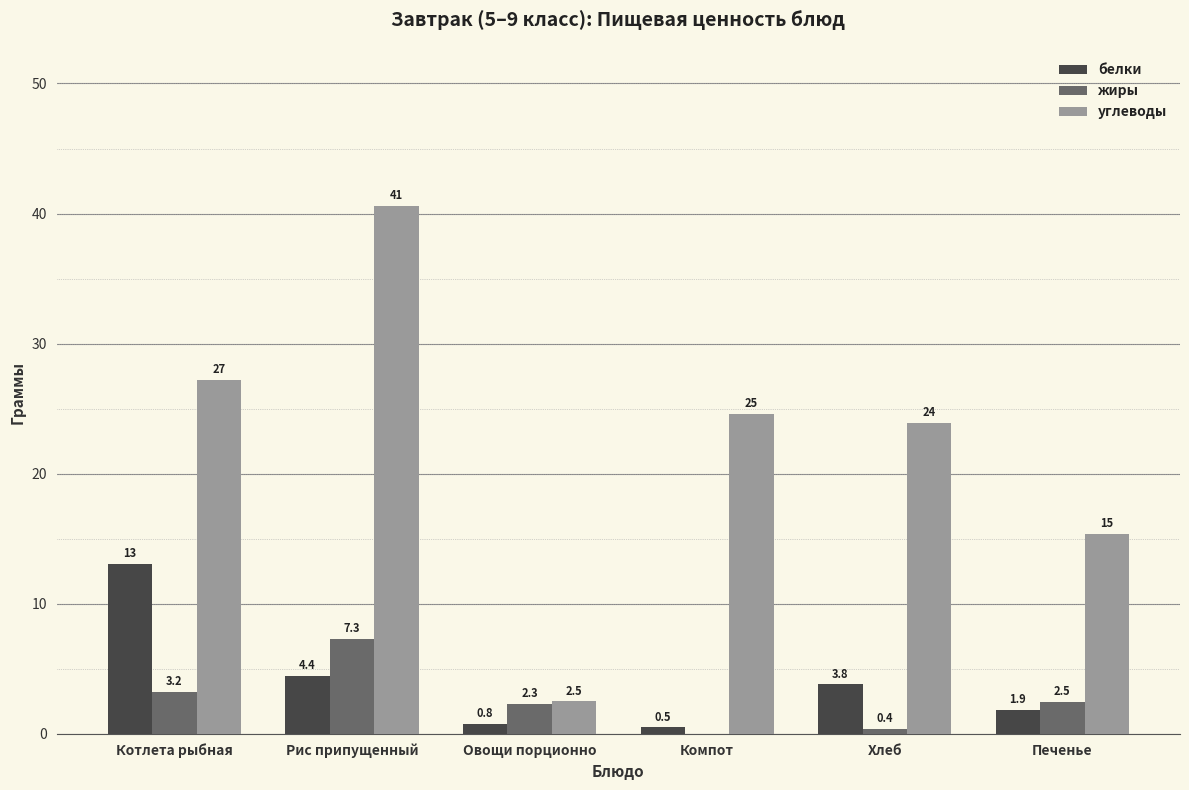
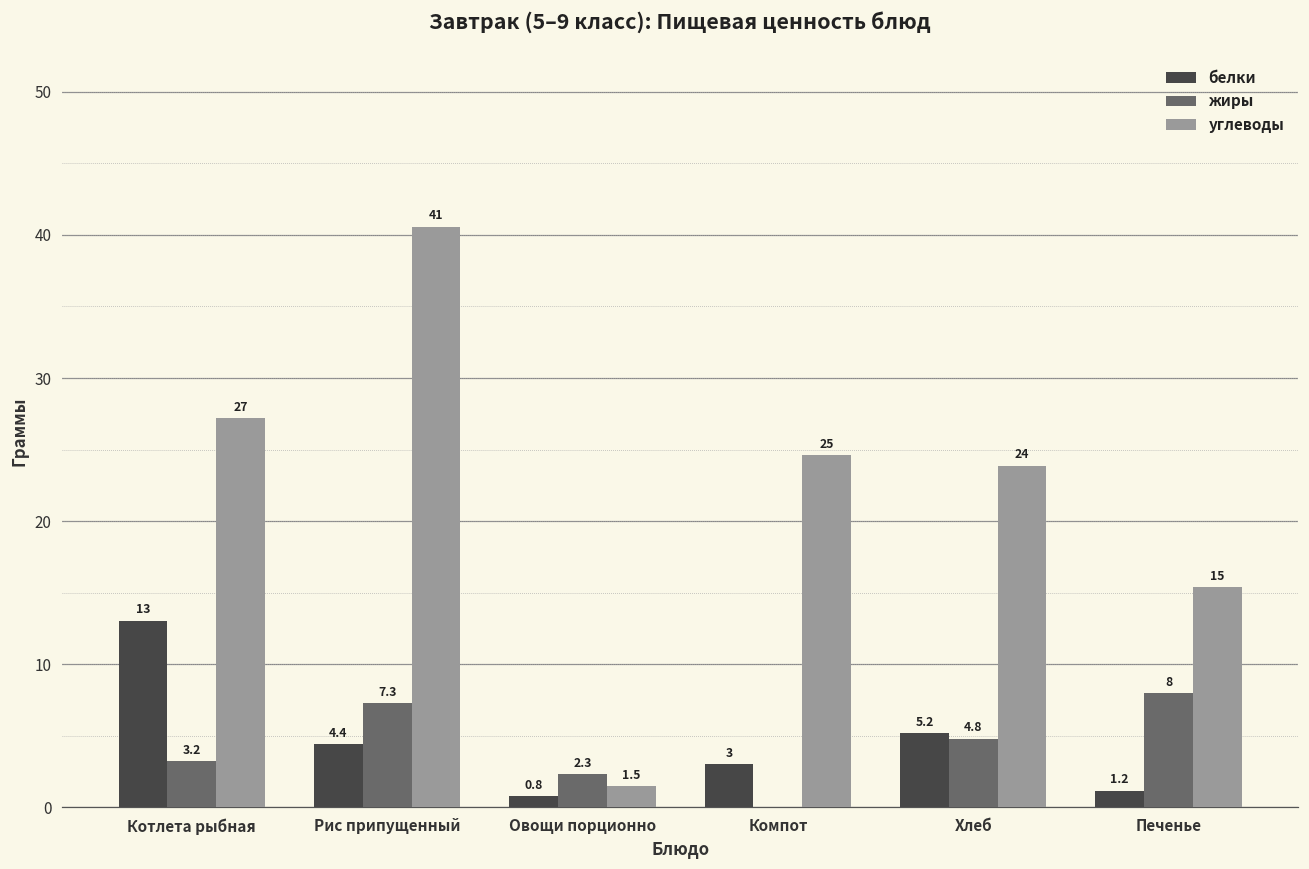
углеводы, Овощи порционно: 2.5 -> 1.5
белки, Компот: 0.5 -> 3
белки, Хлеб: 3.8 -> 5.2
жиры, Хлеб: 0.4 -> 4.8
белки, Печенье: 1.9 -> 1.2
жиры, Печенье: 2.5 -> 8
